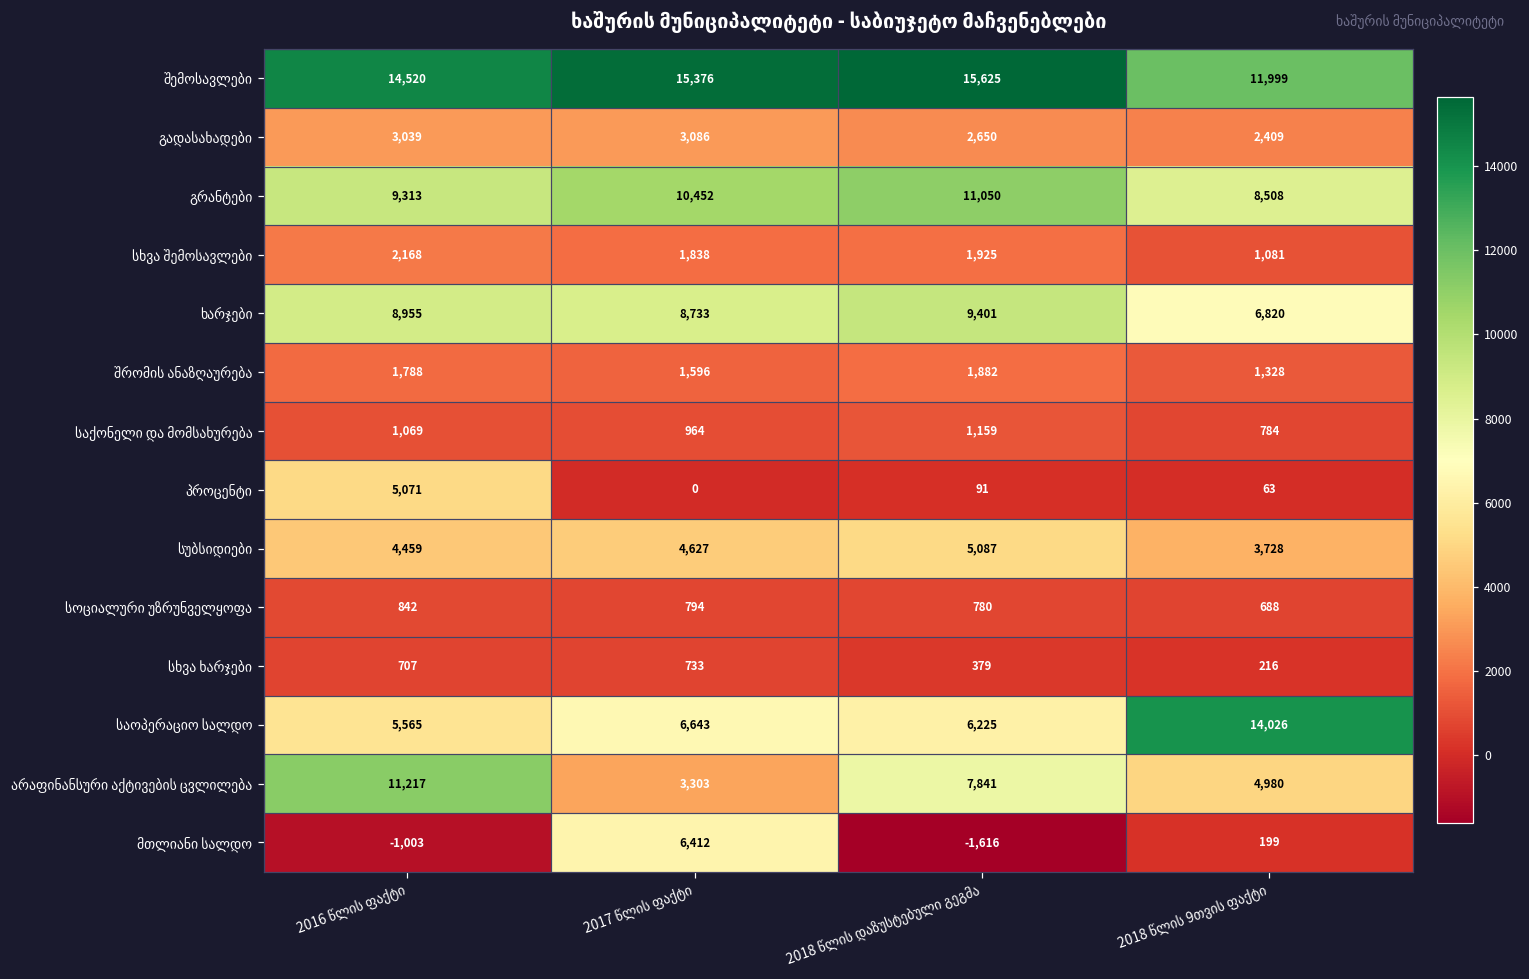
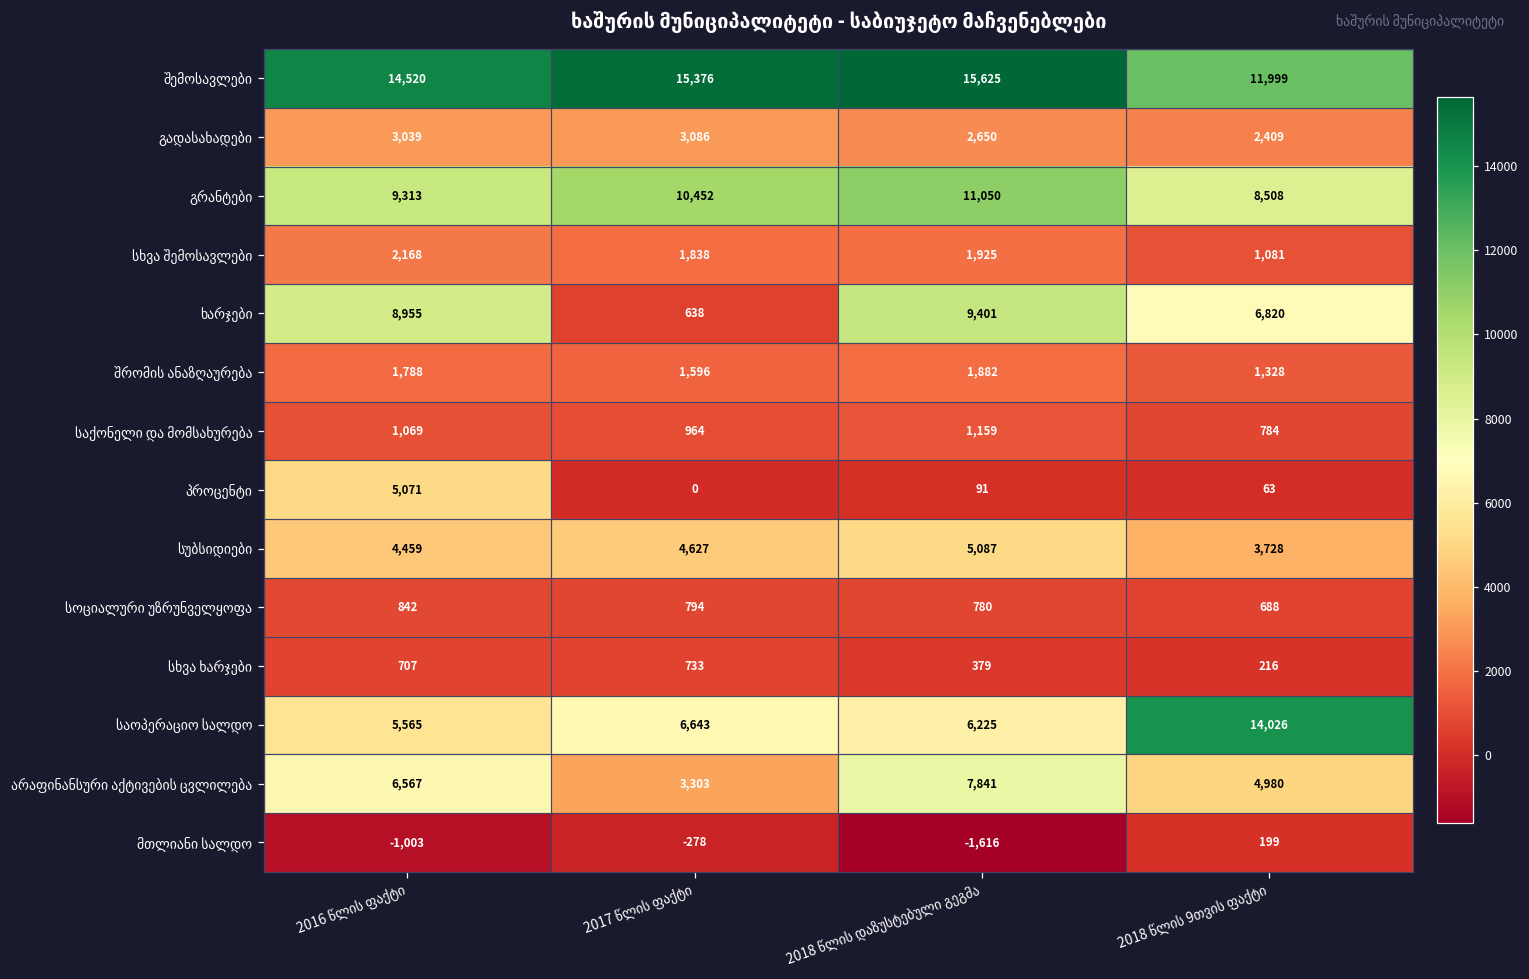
ხარჯები, 2017 წლის ფაქტი: 8,733 -> 638
არაფინანსური აქტივების ცვლილება, 2016 წლის ფაქტი: 11,217 -> 6,567
მთლიანი სალდო, 2017 წლის ფაქტი: 6,412 -> -278
